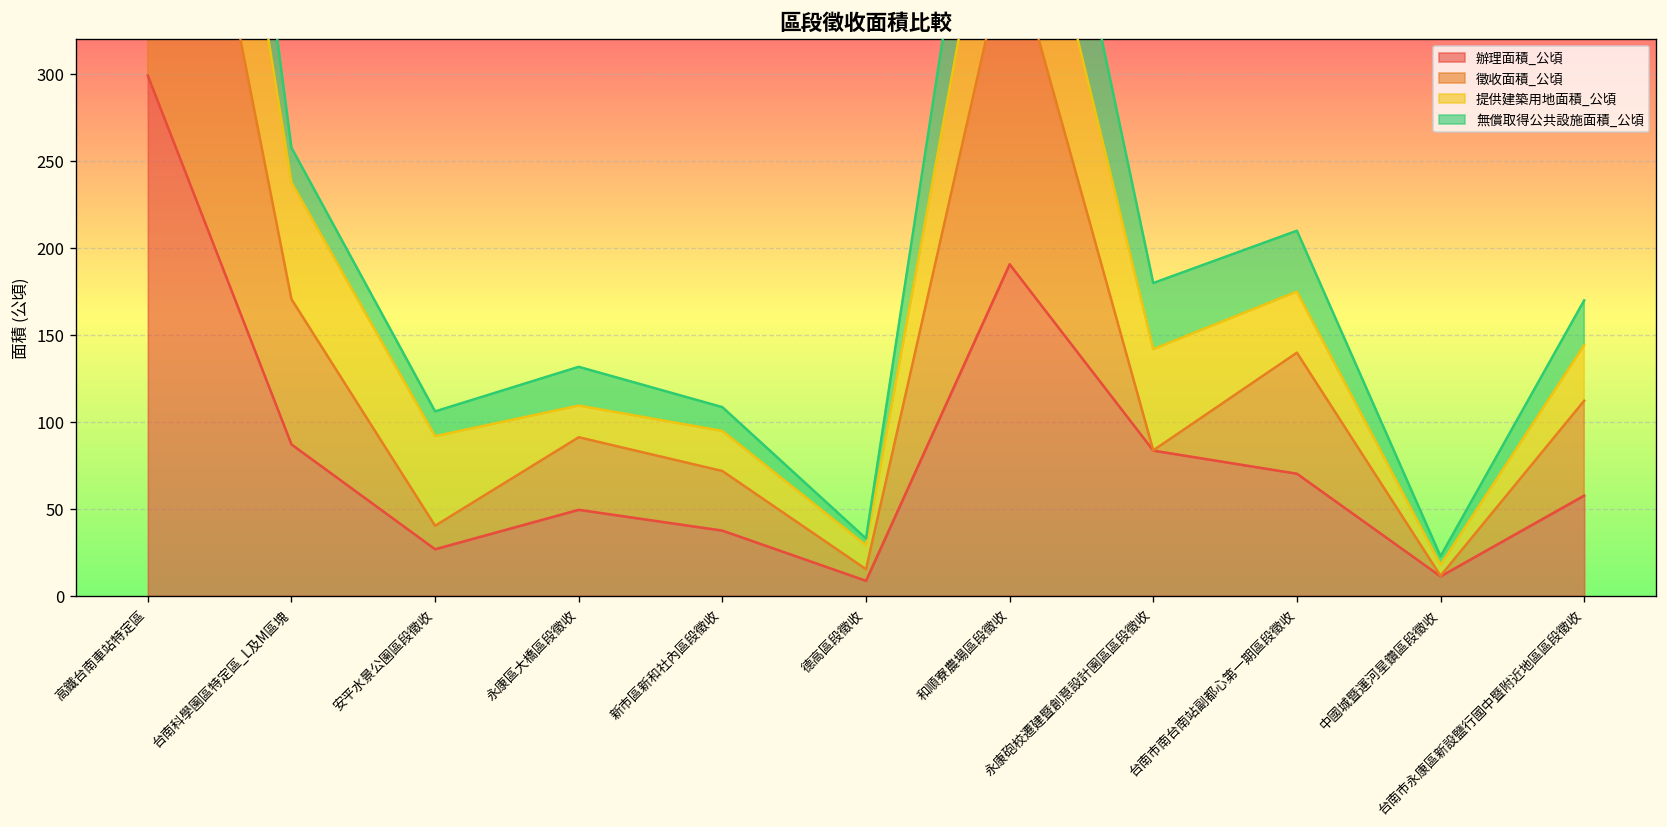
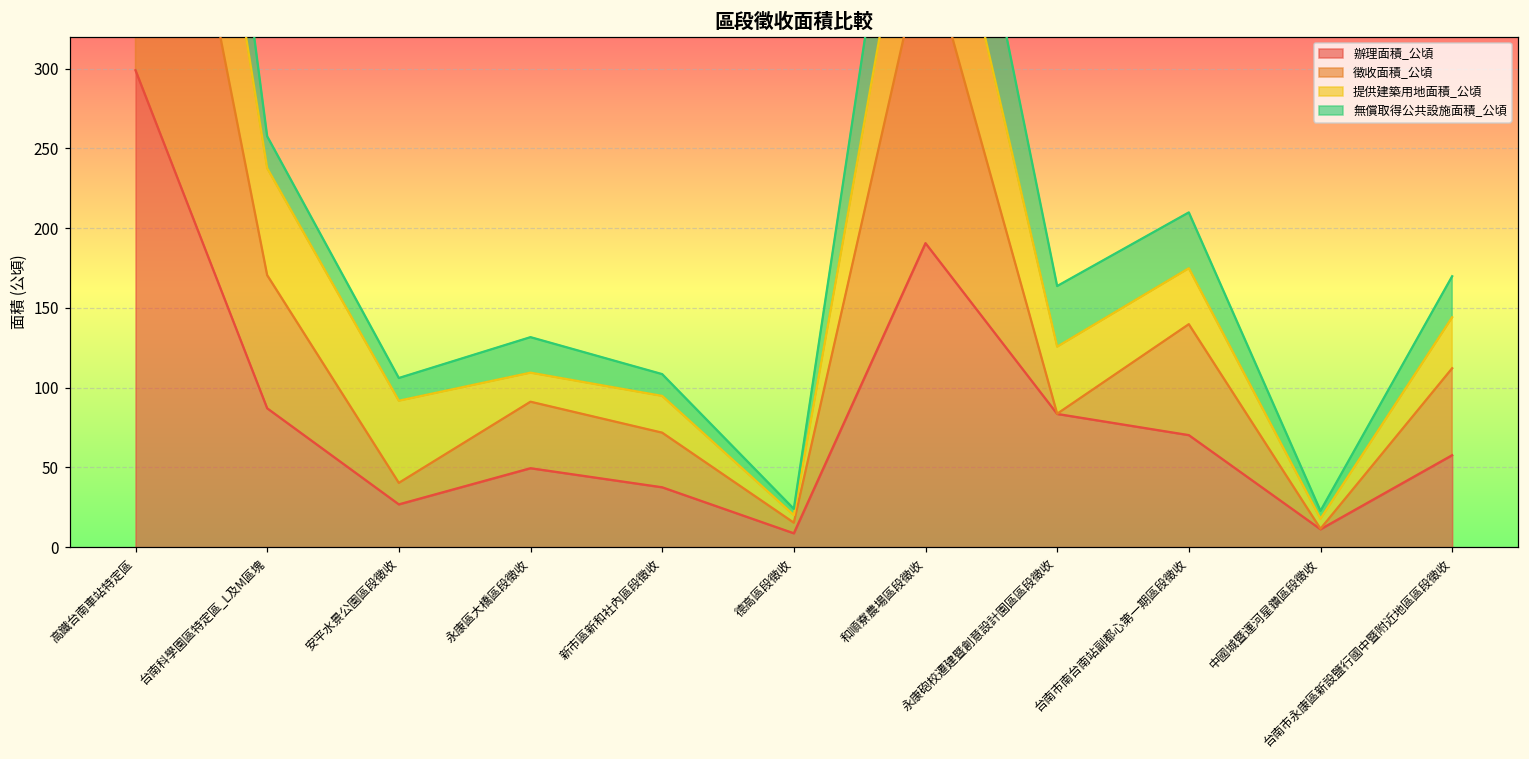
提供建築用地面積_公頃, 德高區段徵收: 14 -> 5
提供建築用地面積_公頃, 永康砲校遷建暨創意設計園區區段徵收: 58 -> 42
